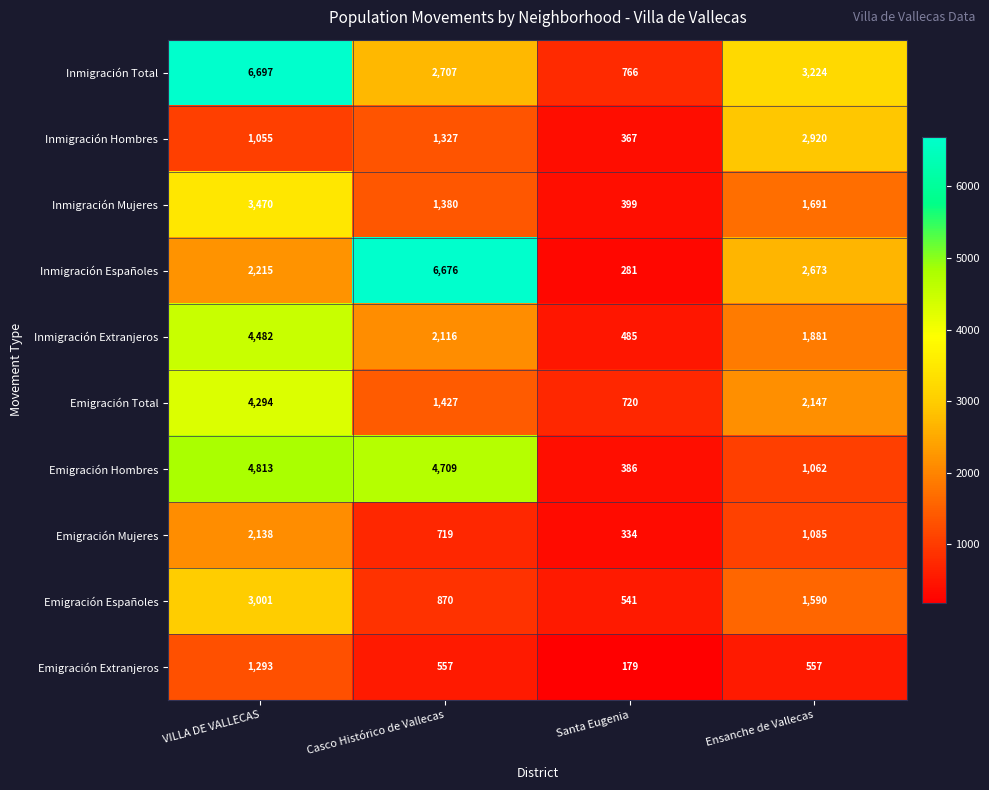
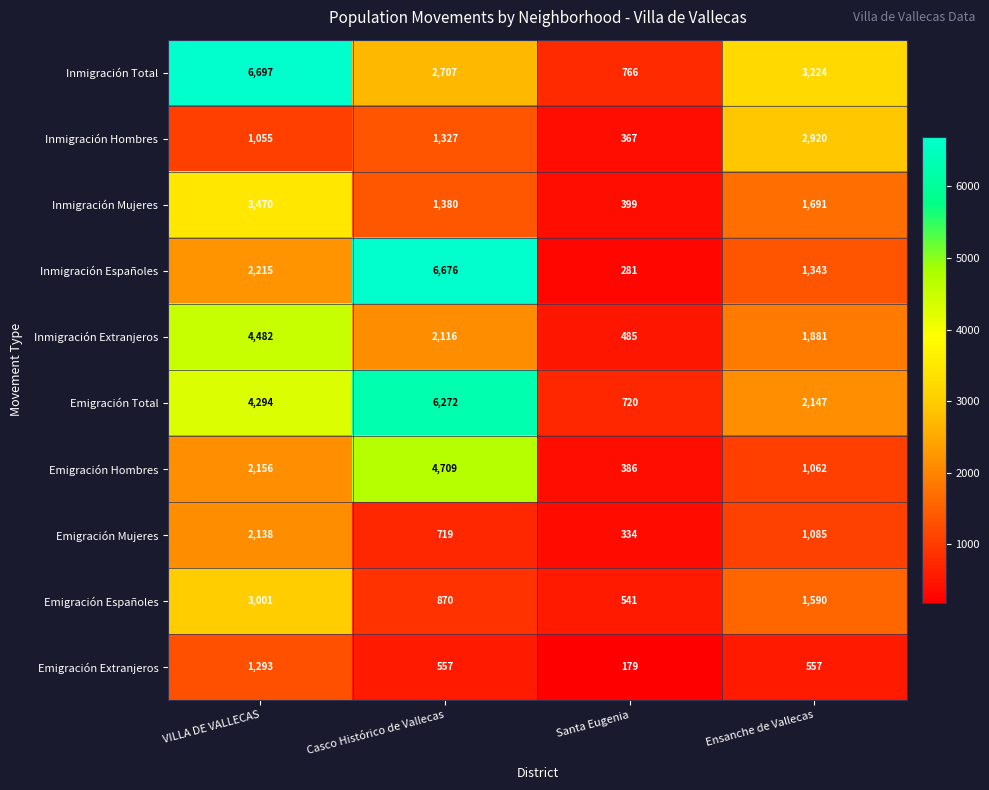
Inmigración Españoles, Ensanche de Vallecas: 2,673 -> 1,343
Emigración Total, Casco Histórico de Vallecas: 1,427 -> 6,272
Emigración Hombres, VILLA DE VALLECAS: 4,813 -> 2,156
